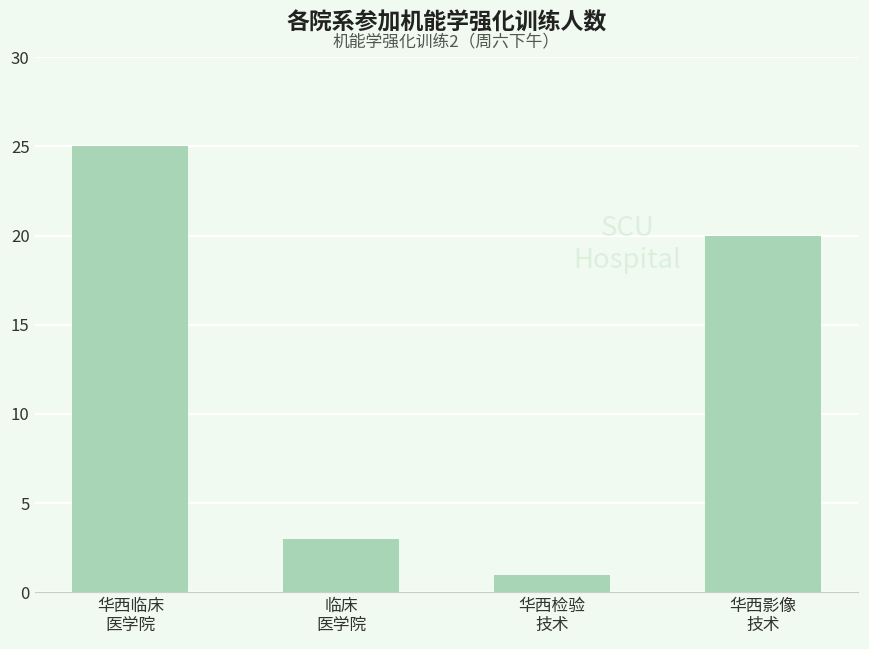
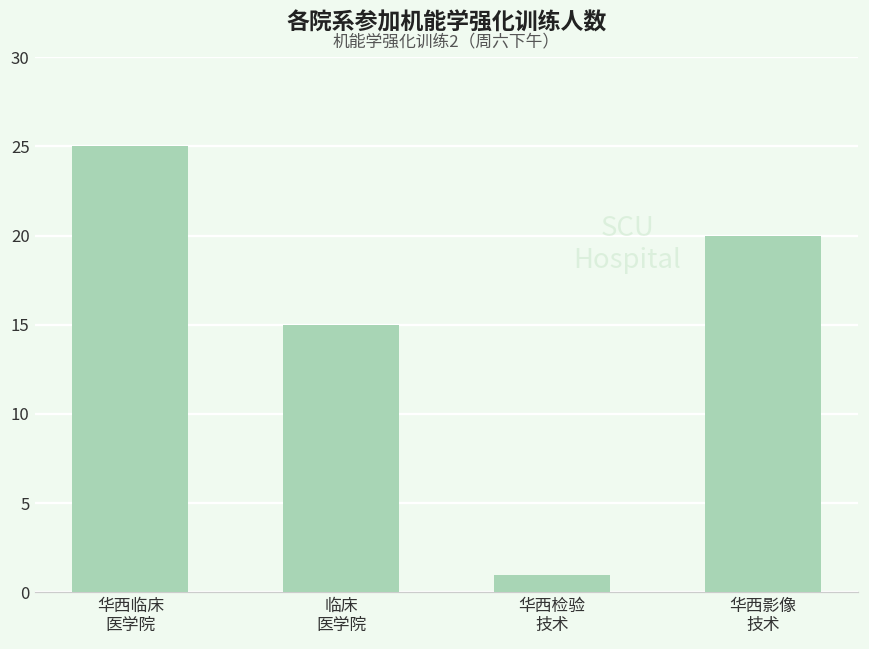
临床 医学院: 3 -> 15
